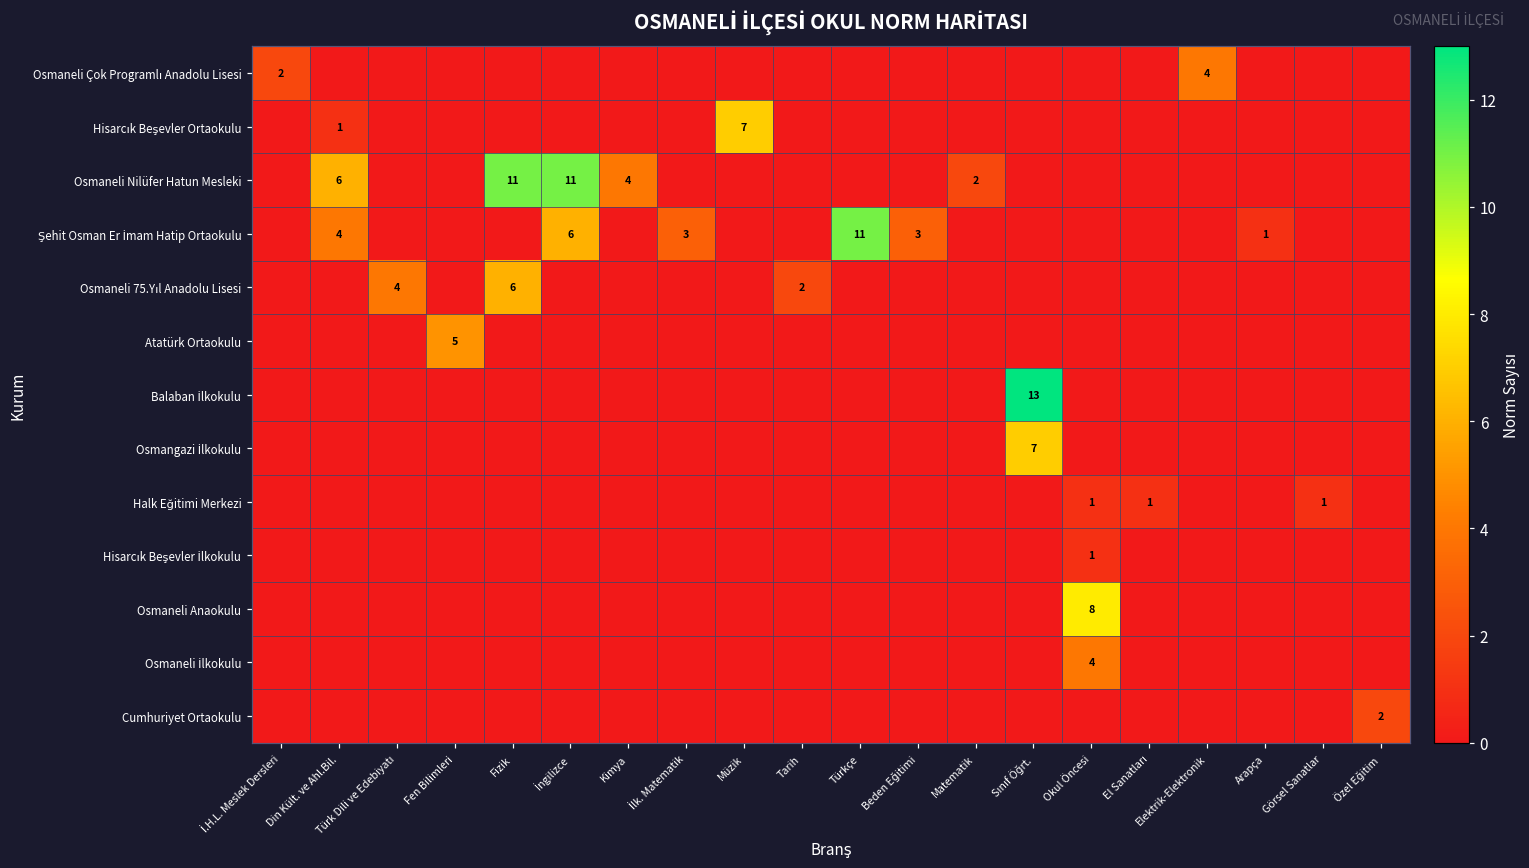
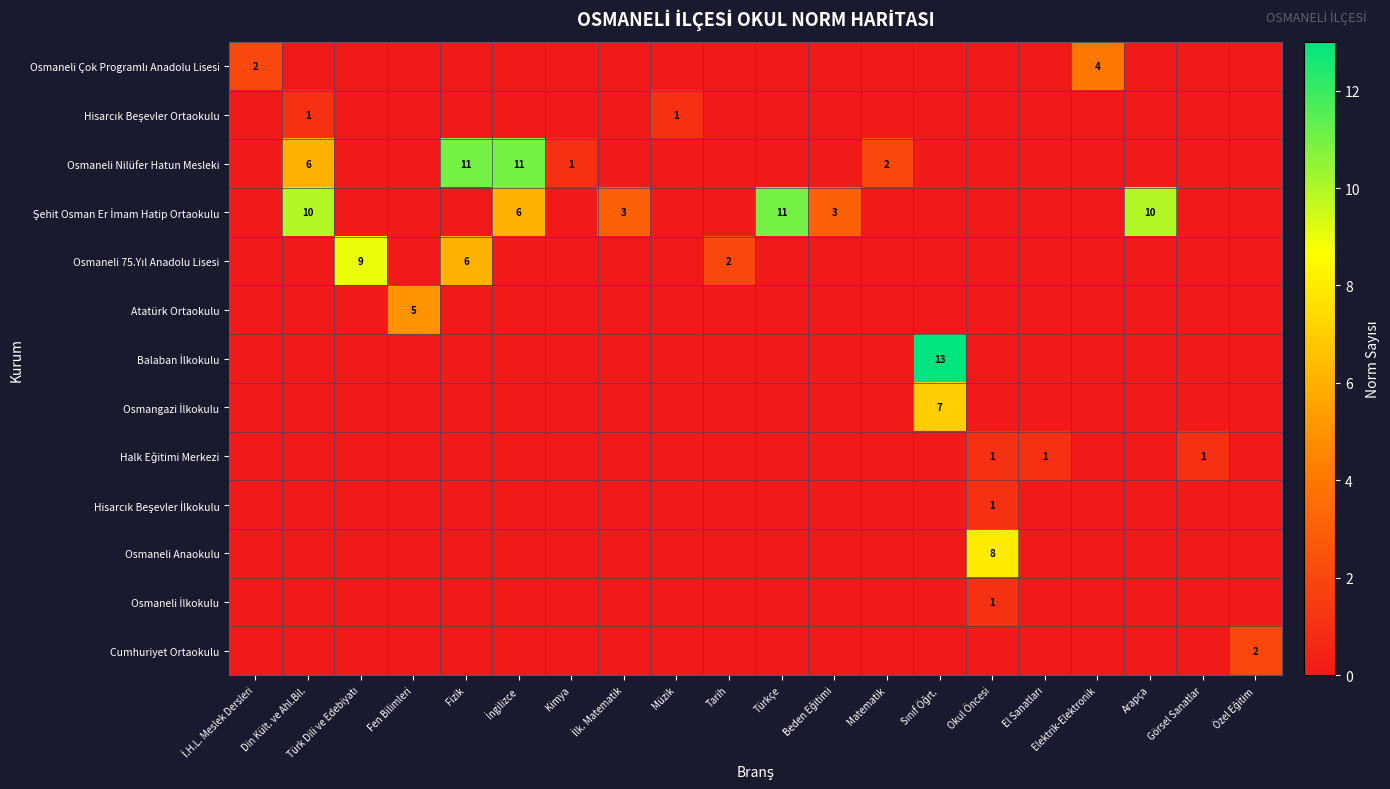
Hisarcık Beşevler Ortaokulu, Müzik: 7 -> 1
Osmaneli Nilüfer Hatun Mesleki, Kimya: 4 -> 1
Şehit Osman Er İmam Hatip Ortaokulu, Din Kült. ve Ahl.Bil.: 4 -> 10
Şehit Osman Er İmam Hatip Ortaokulu, Arapça: 1 -> 10
Osmaneli 75.Yıl Anadolu Lisesi, Türk Dili ve Edebiyatı: 4 -> 9
Osmaneli İlkokulu, Okul Öncesi: 4 -> 1
